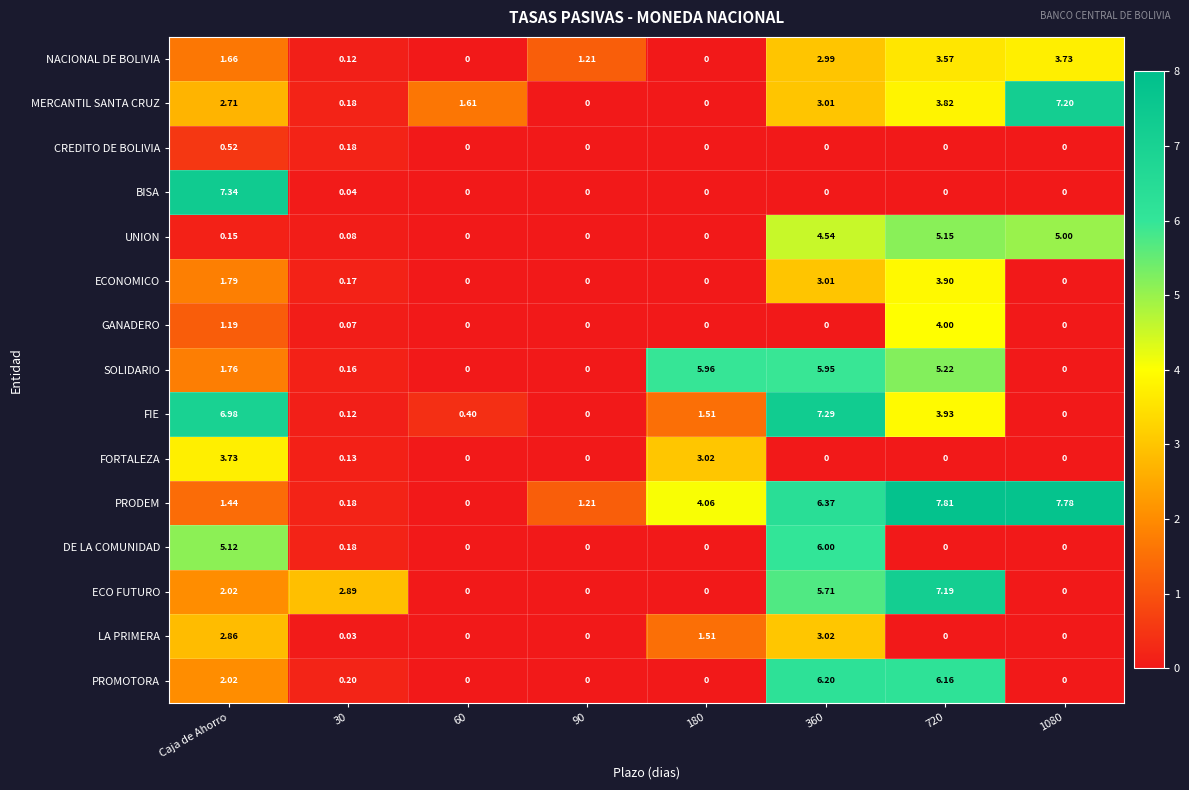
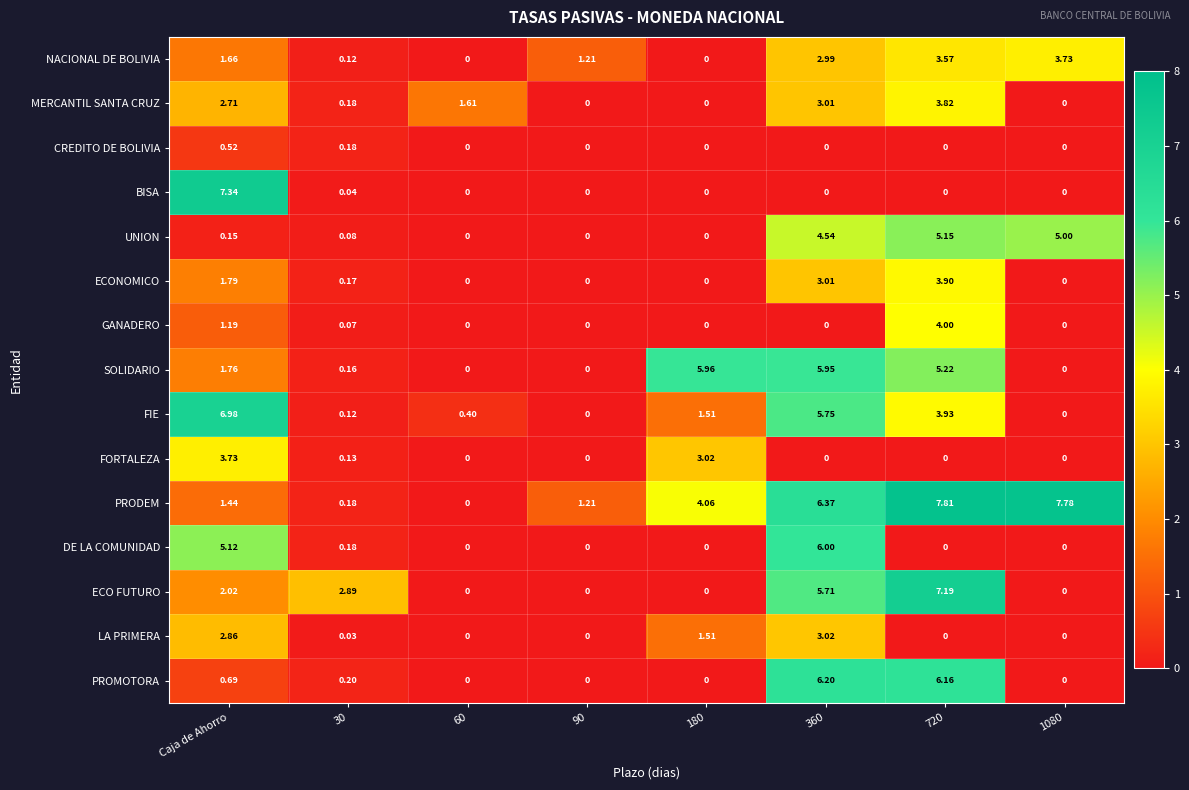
MERCANTIL SANTA CRUZ, 1080: 7.20 -> 0
FIE, 360: 7.29 -> 5.75
PROMOTORA, Caja de Ahorro: 2.02 -> 0.69
